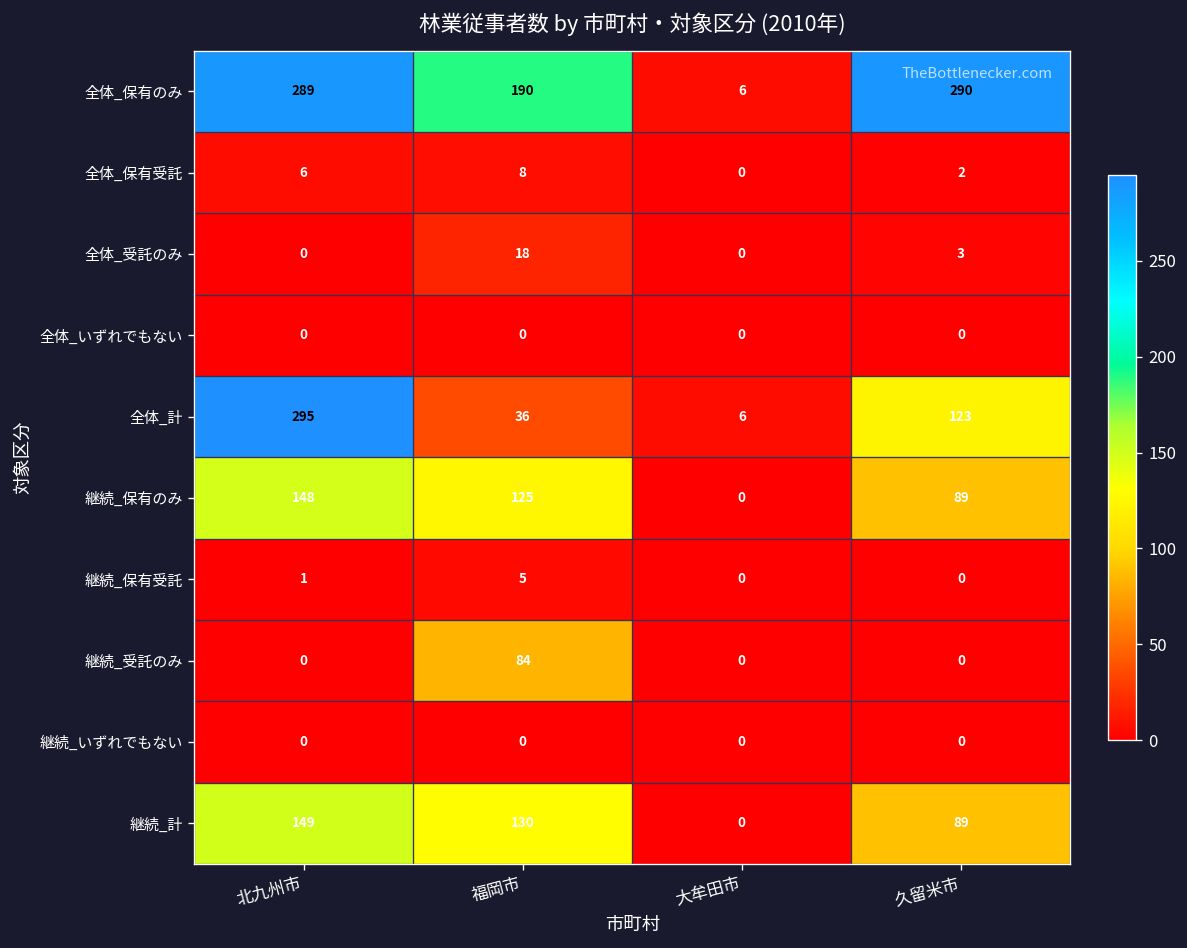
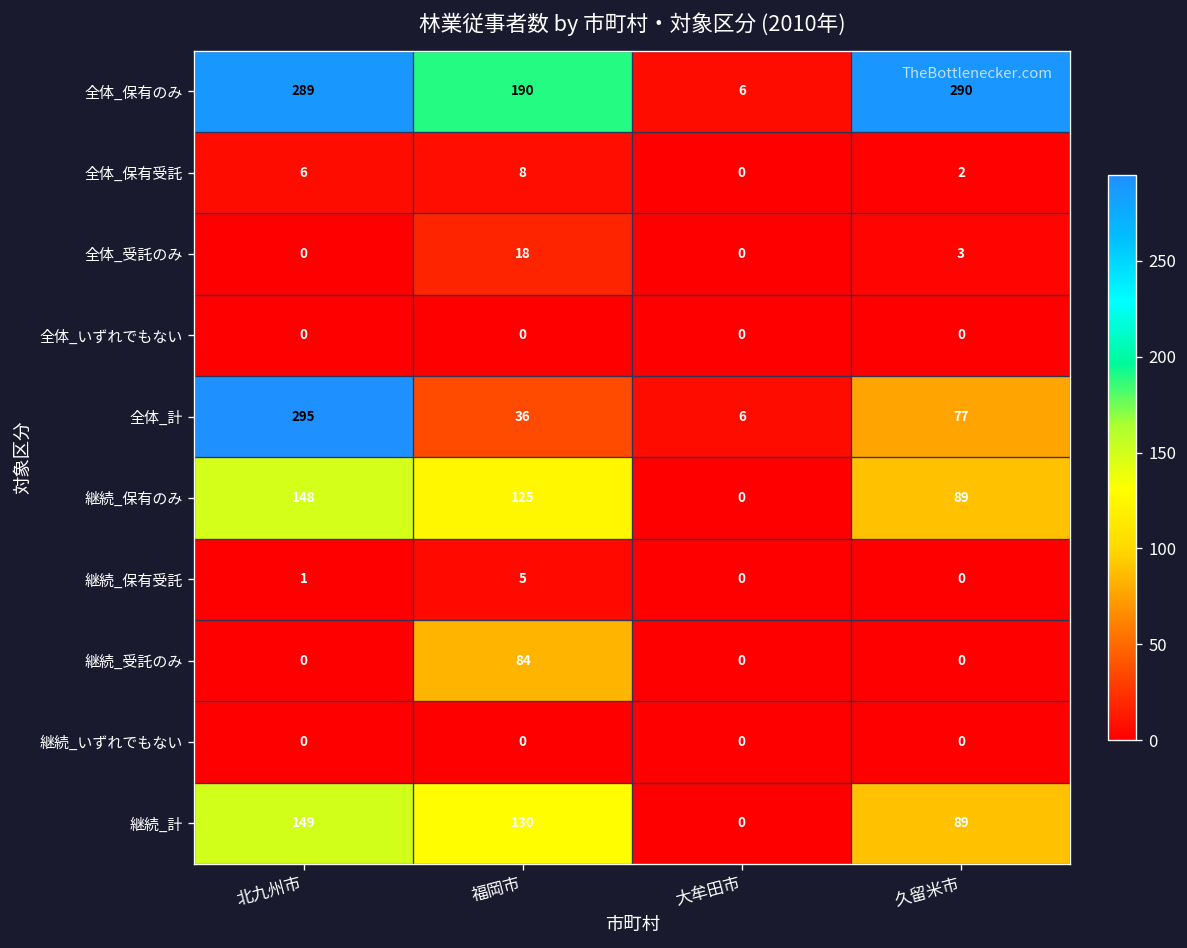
全体_計, 久留米市: 123 -> 77
